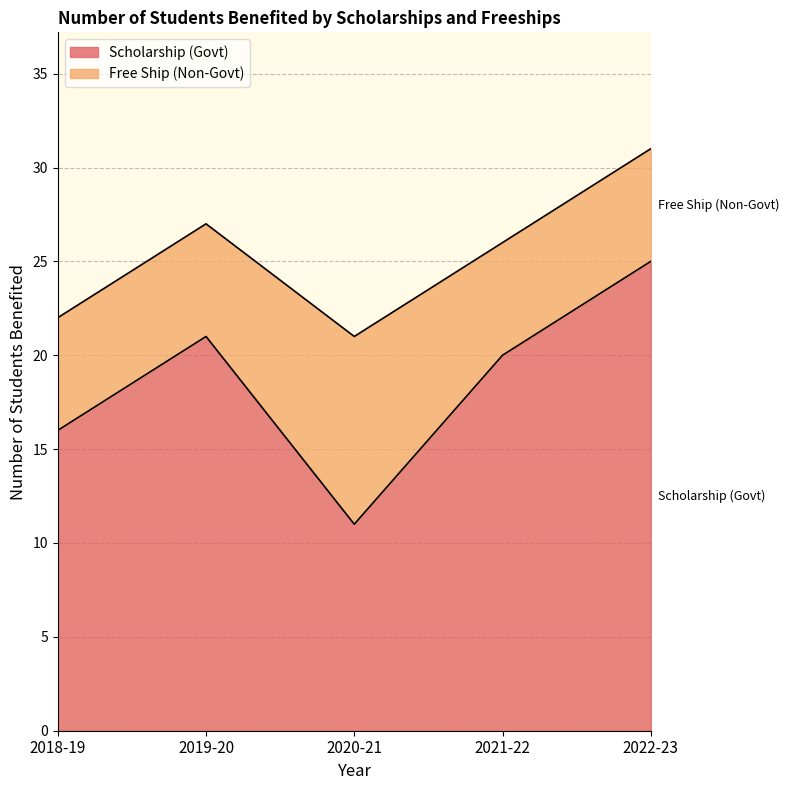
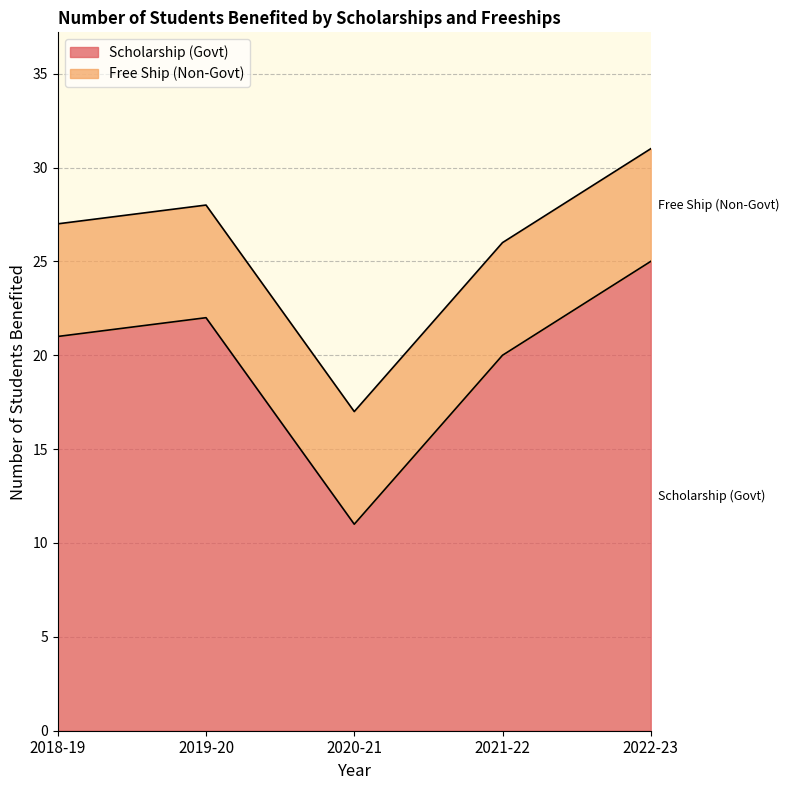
Scholarship (Govt), 2018-19: 16 -> 21
Scholarship (Govt), 2019-20: 21 -> 22
Free Ship (Non-Govt), 2020-21: 10 -> 6
